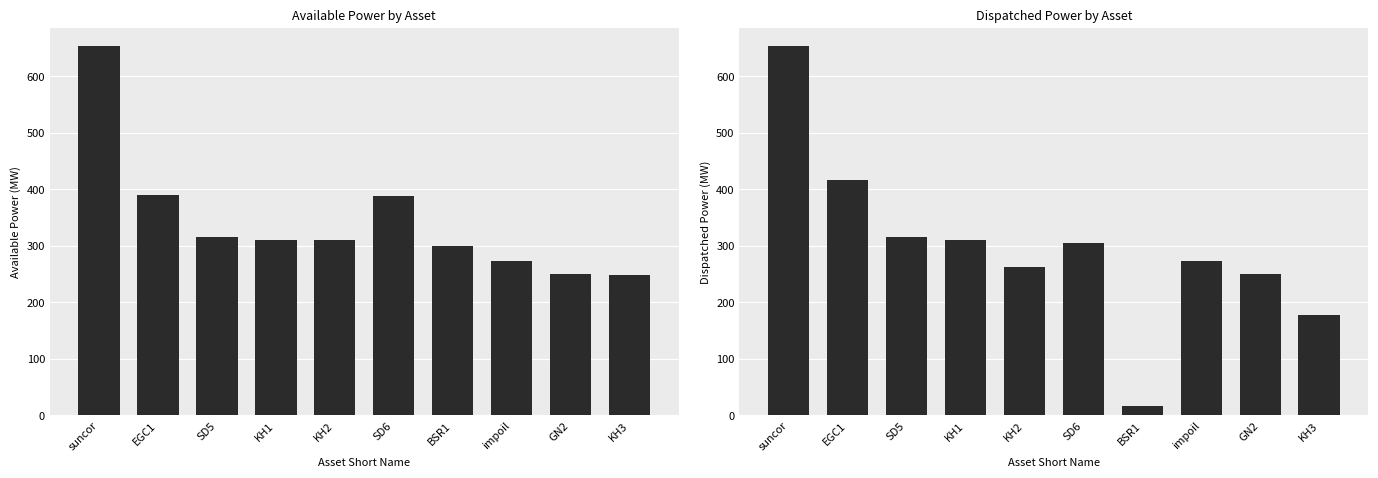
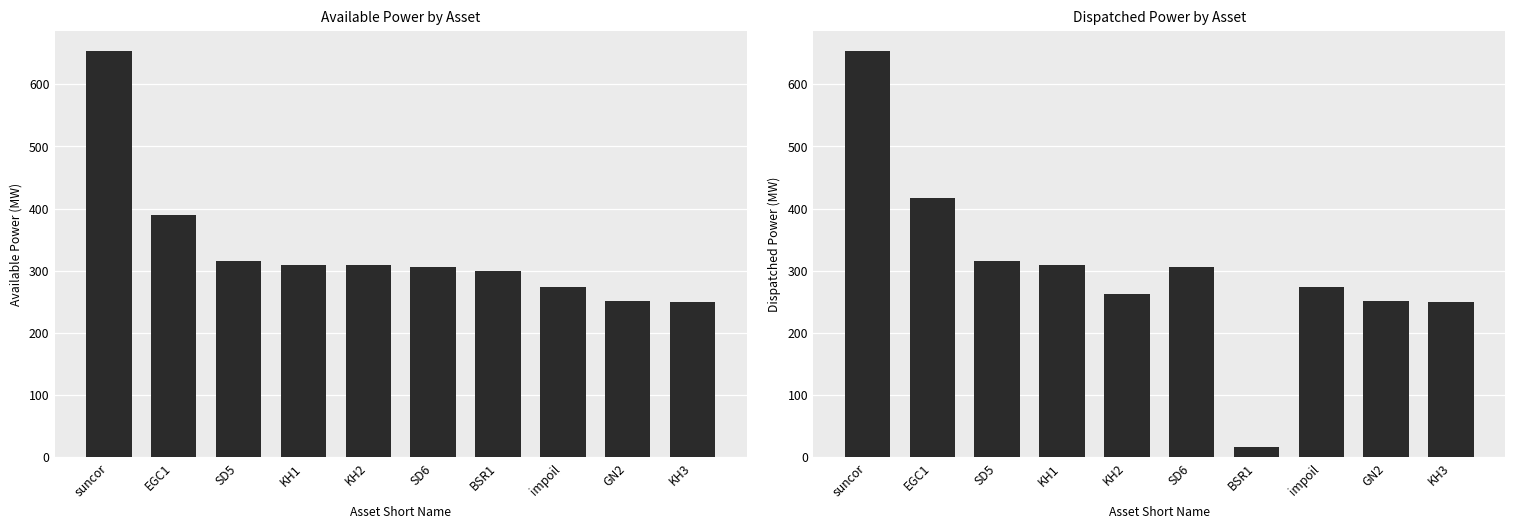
Available Power by Asset, SD6: 390 -> 310
Dispatched Power by Asset, KH3: 180 -> 250
